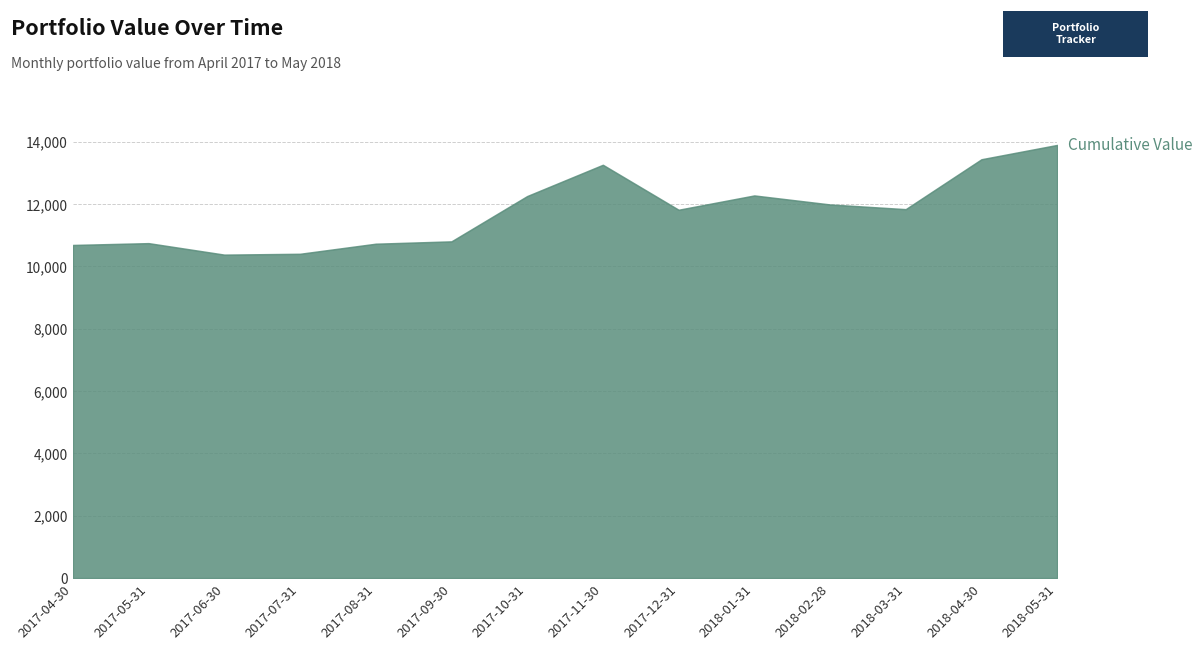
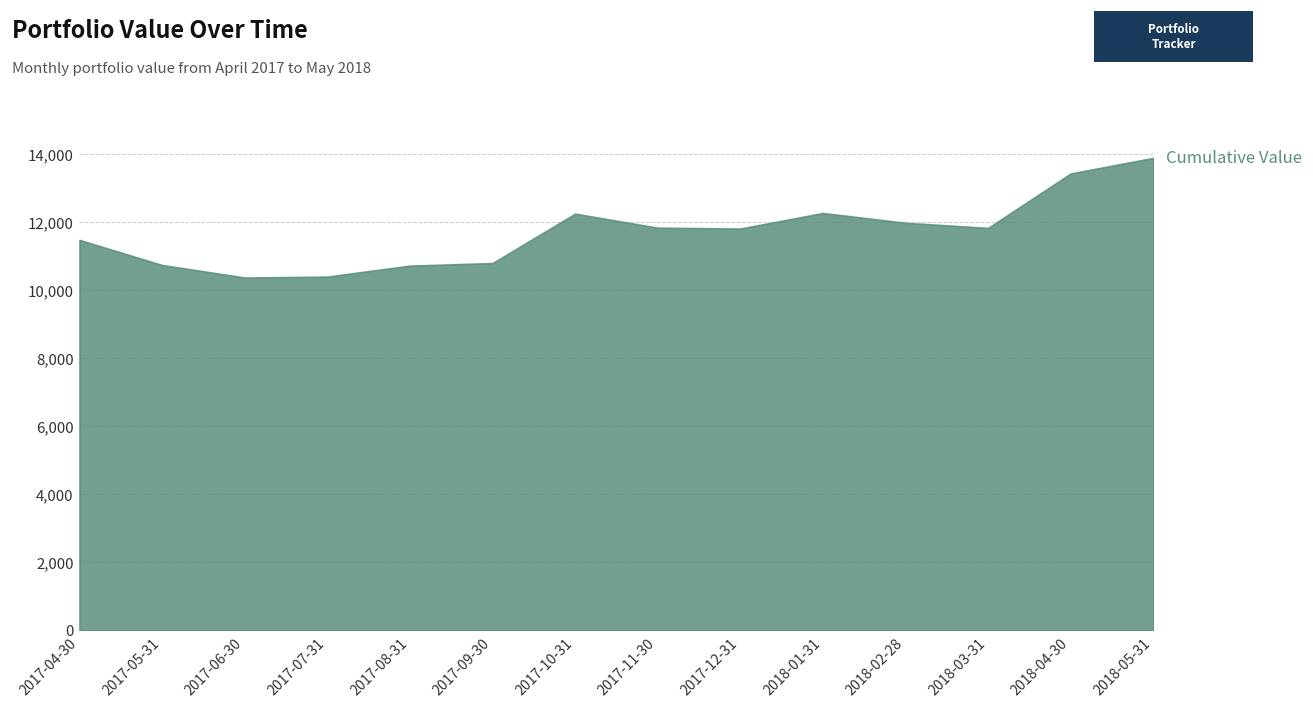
2017-04-30: 10,700 -> 11,500
2017-11-30: 13,300 -> 11,800
